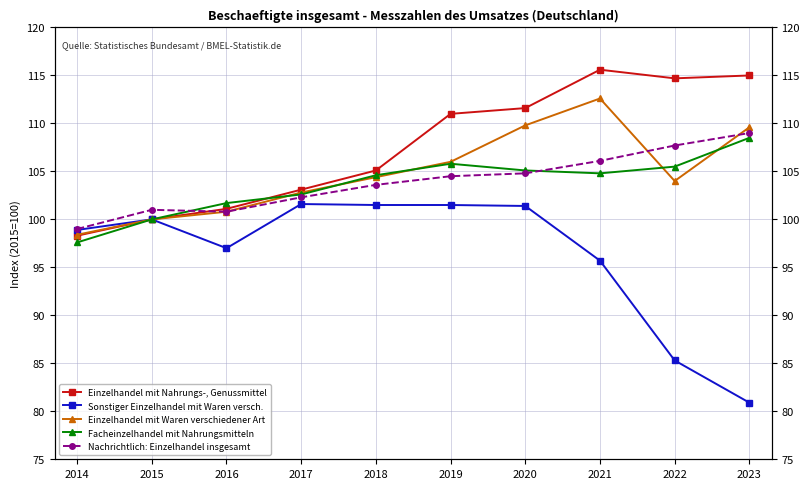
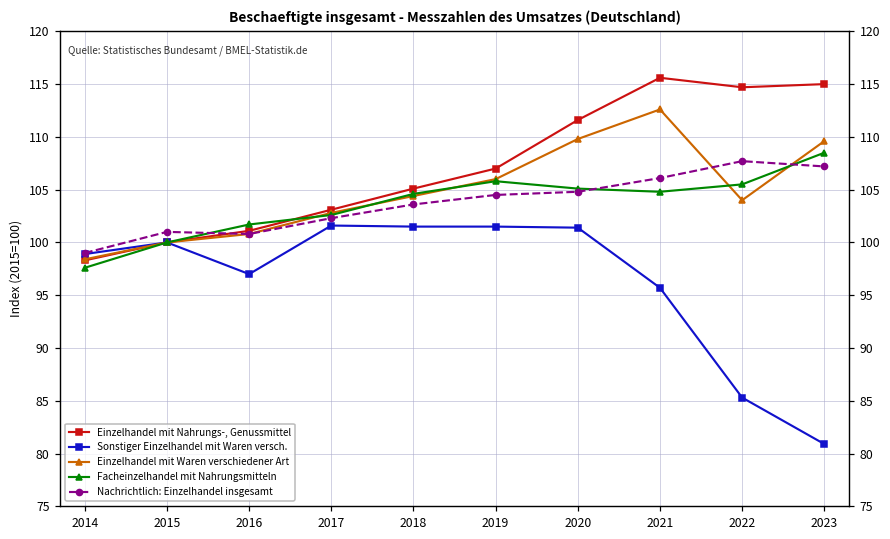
Einzelhandel mit Nahrungs-, Genussmittel, 2019: 111 -> 107
Nachrichtlich: Einzelhandel insgesamt, 2023: 109 -> 107
